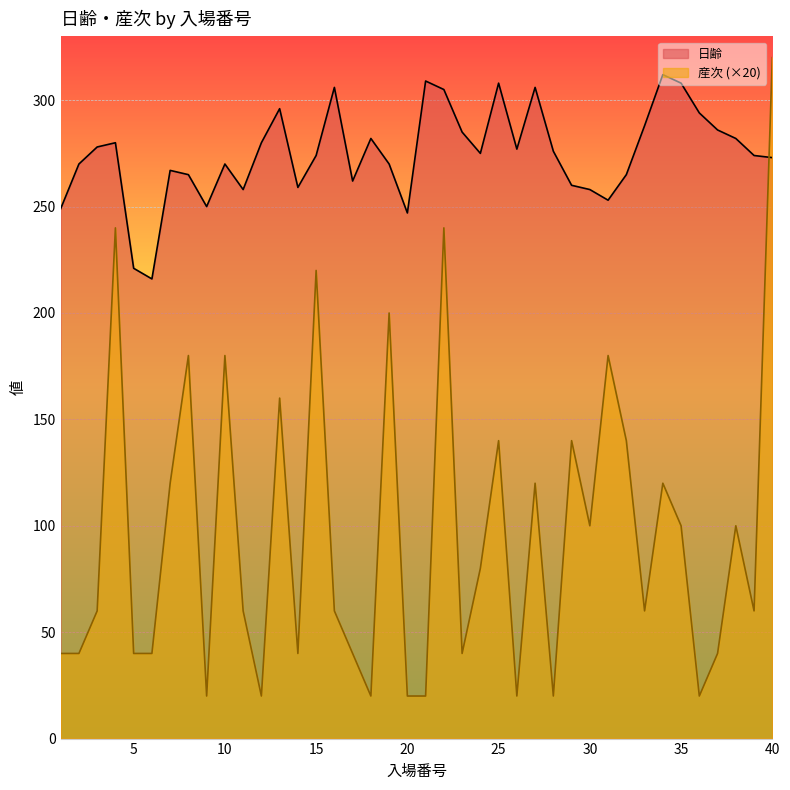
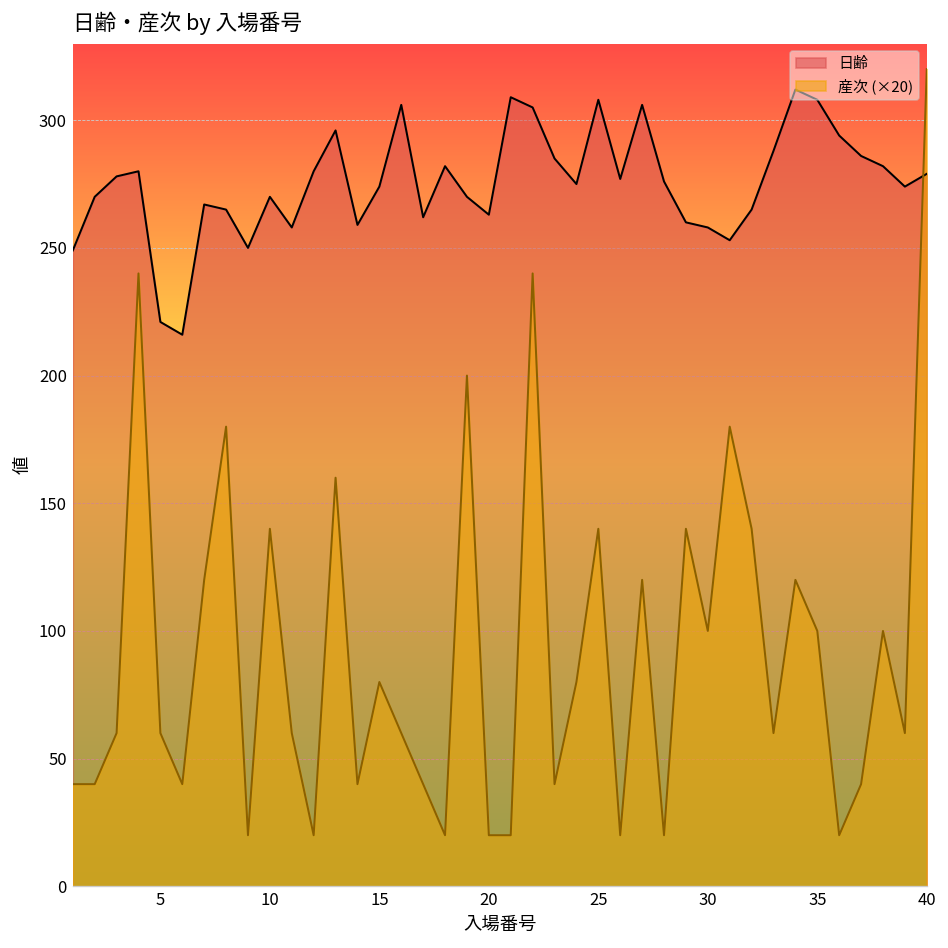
産次 (×20), 5: 40 -> 60
産次 (×20), 10: 180 -> 140
産次 (×20), 15: 220 -> 80
日齢, 20: 247 -> 263
日齢, 40: 273 -> 279
